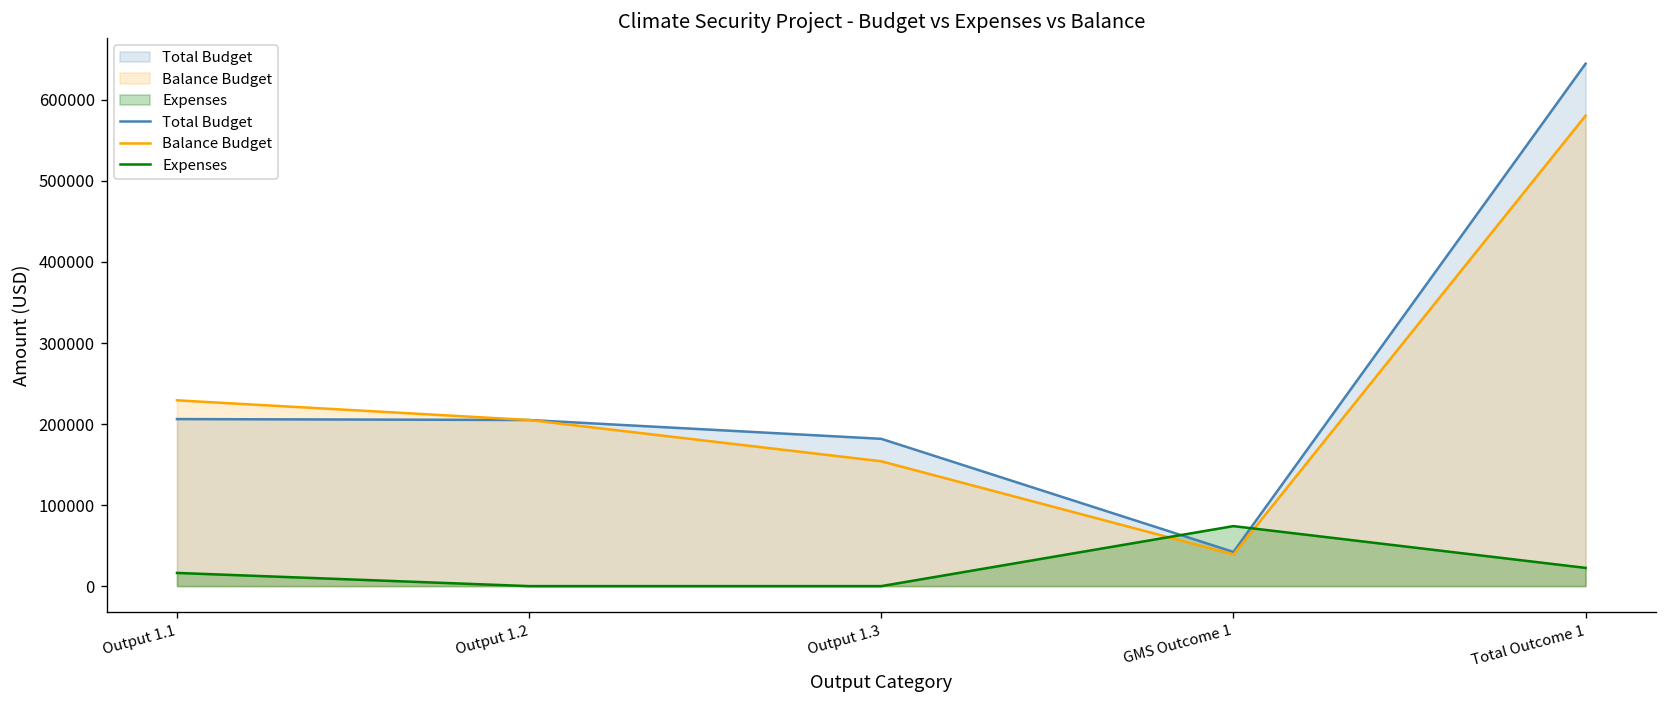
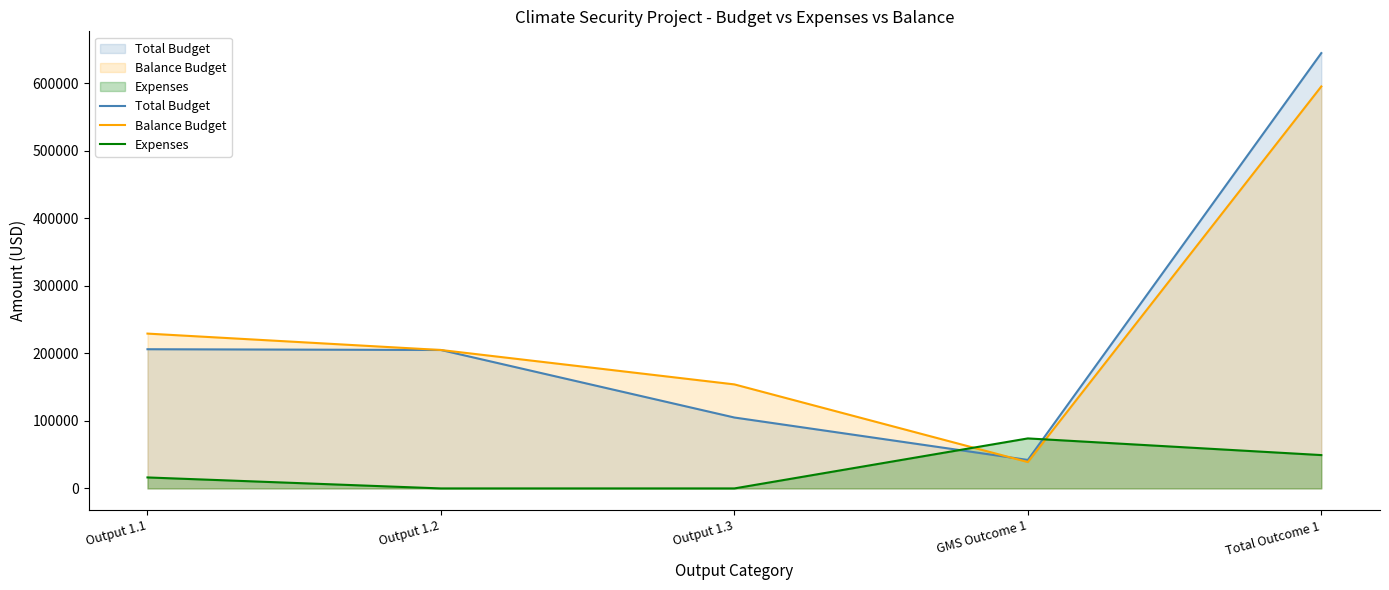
Total Budget, Output 1.3: 180000 -> 110000
Balance Budget, Total Outcome 1: 580000 -> 600000
Expenses, Total Outcome 1: 20000 -> 50000
